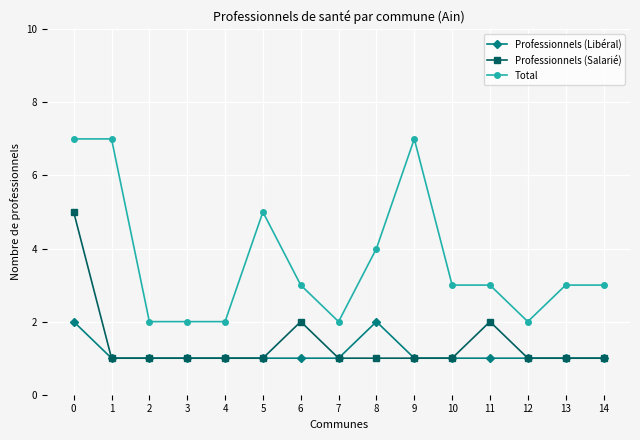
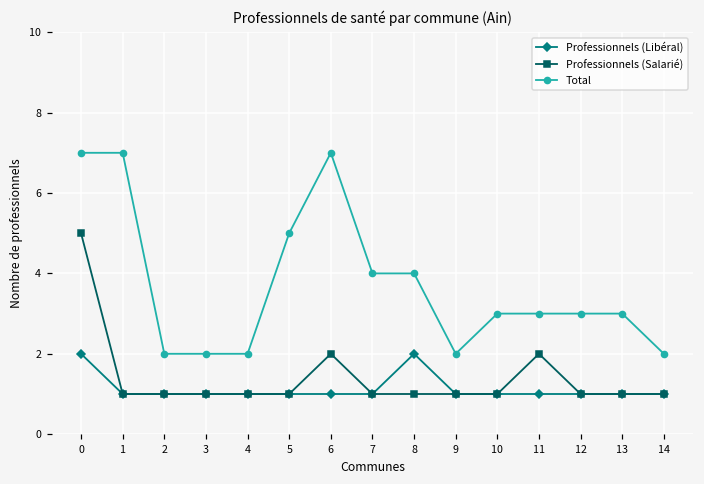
Total, 6: 3 -> 7
Total, 7: 2 -> 4
Total, 9: 7 -> 2
Total, 12: 2 -> 3
Total, 14: 3 -> 2
